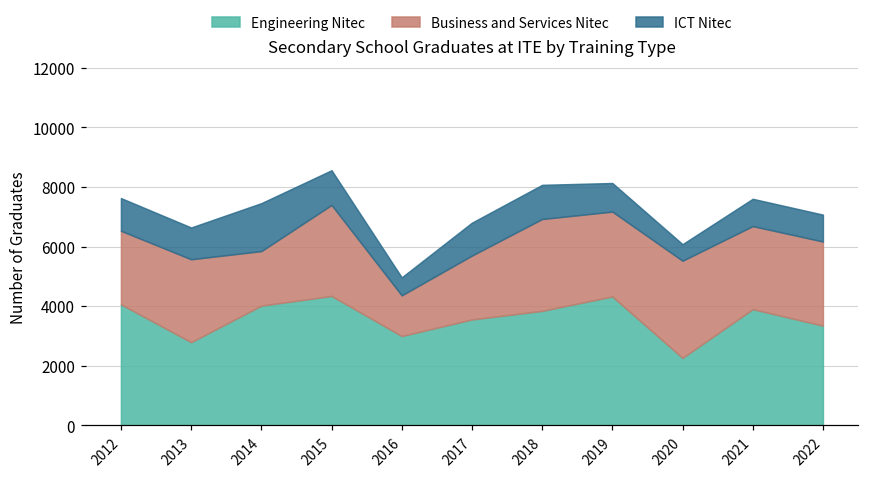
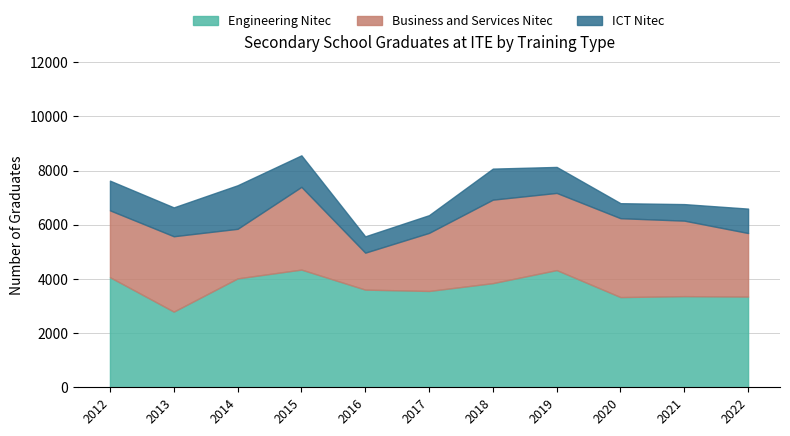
Engineering Nitec, 2016: 3000 -> 3600
ICT Nitec, 2017: 1100 -> 700
Engineering Nitec, 2020: 2300 -> 3300
Business and Services Nitec, 2020: 3300 -> 2900
Engineering Nitec, 2021: 3900 -> 3400
ICT Nitec, 2021: 900 -> 600
Business and Services Nitec, 2022: 2800 -> 2300
